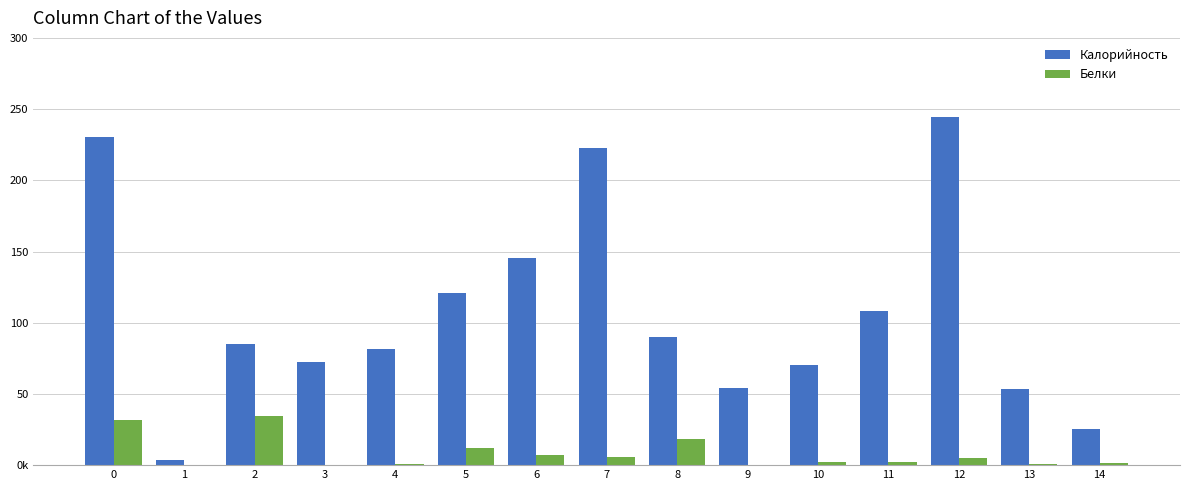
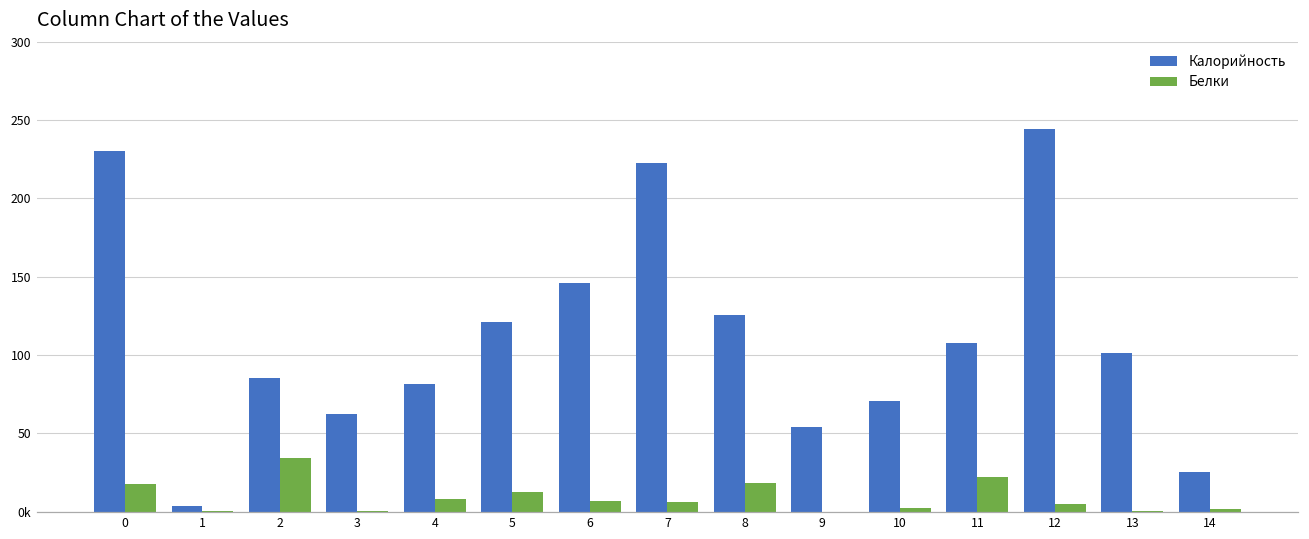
Белки, 0: 32 -> 18
Калорийность, 3: 72 -> 62
Белки, 4: 1 -> 8
Калорийность, 8: 90 -> 126
Белки, 11: 2 -> 22
Калорийность, 13: 54 -> 101
